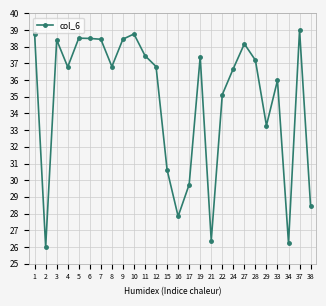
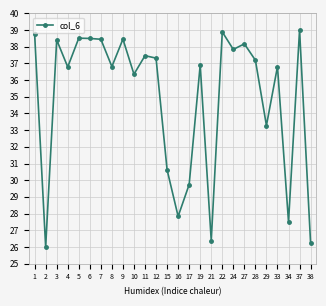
10: 38.8 -> 36.4
12: 36.8 -> 37.3
19: 37.4 -> 36.9
22: 35.1 -> 38.9
24: 36.7 -> 37.8
33: 36.0 -> 36.8
34: 26.2 -> 27.5
38: 28.4 -> 26.2
